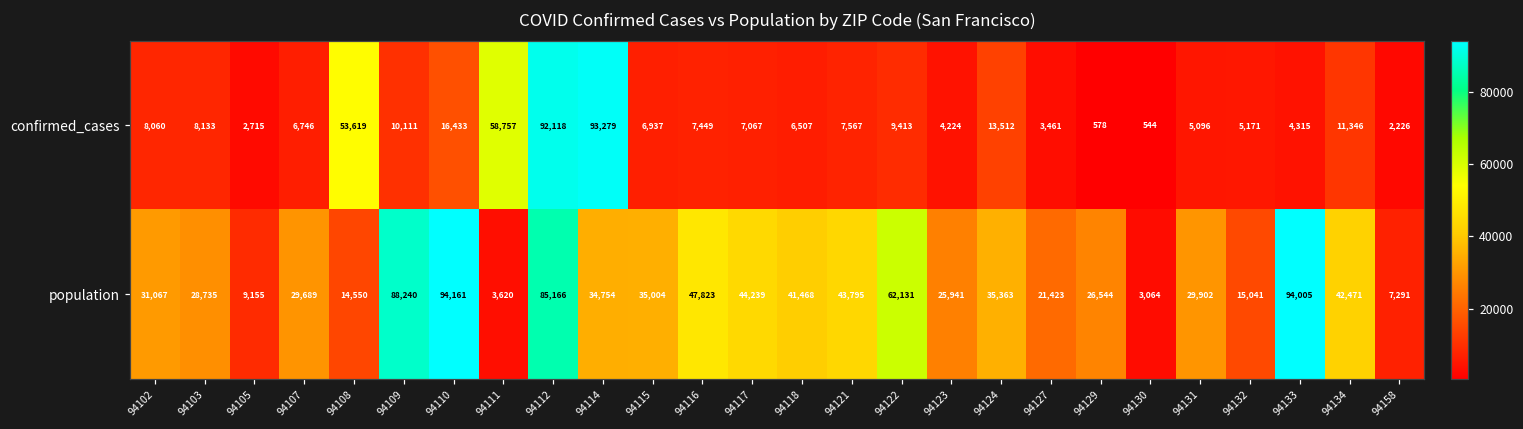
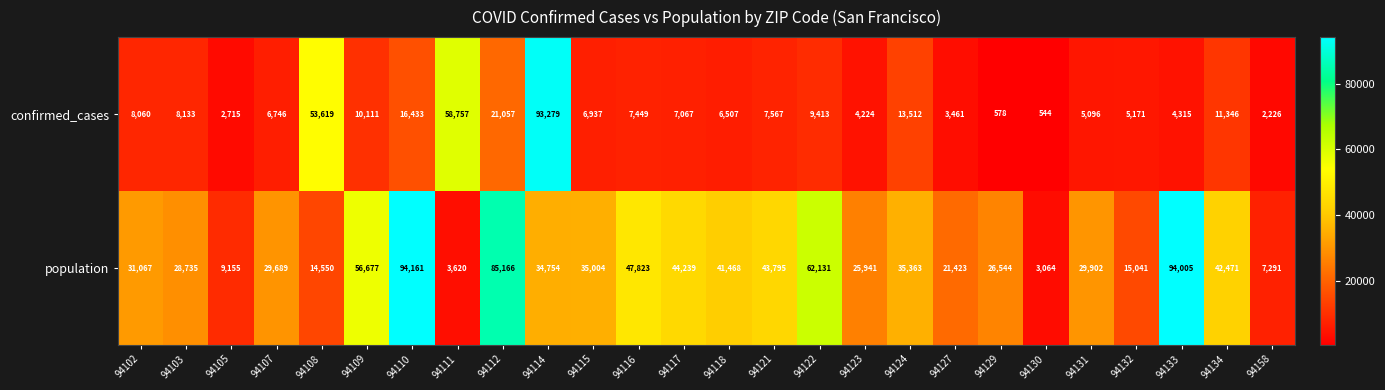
confirmed_cases, 94112: 92,118 -> 21,057
population, 94109: 88,240 -> 56,677
